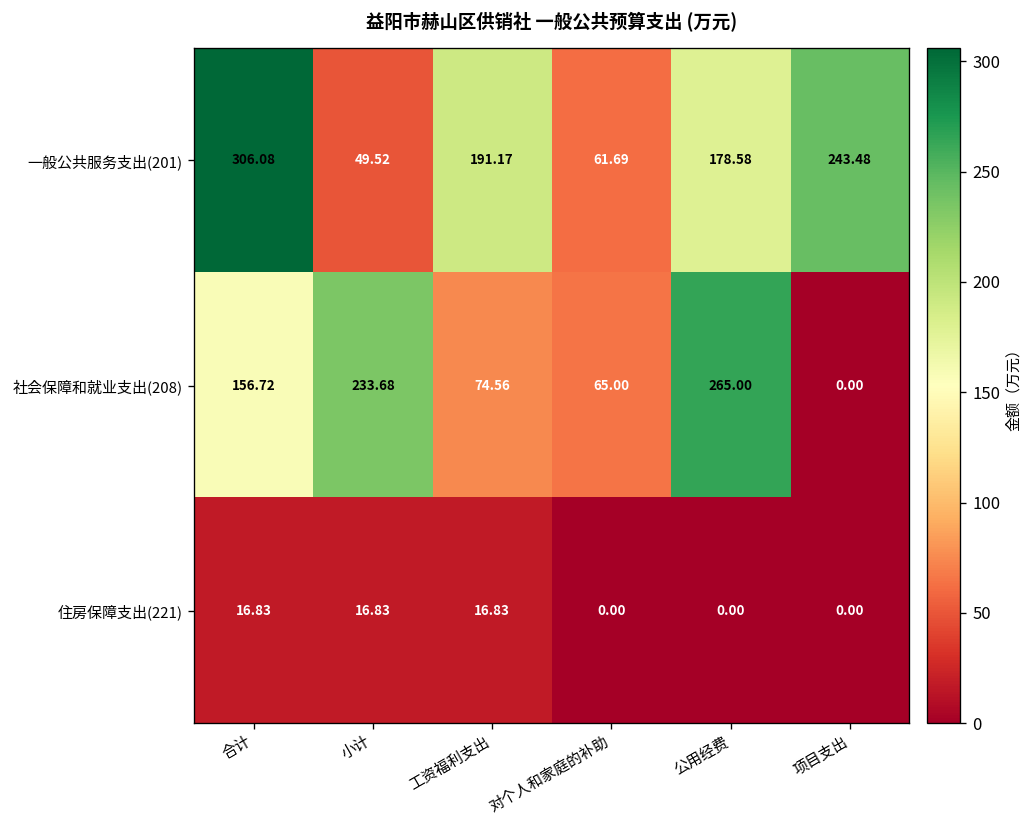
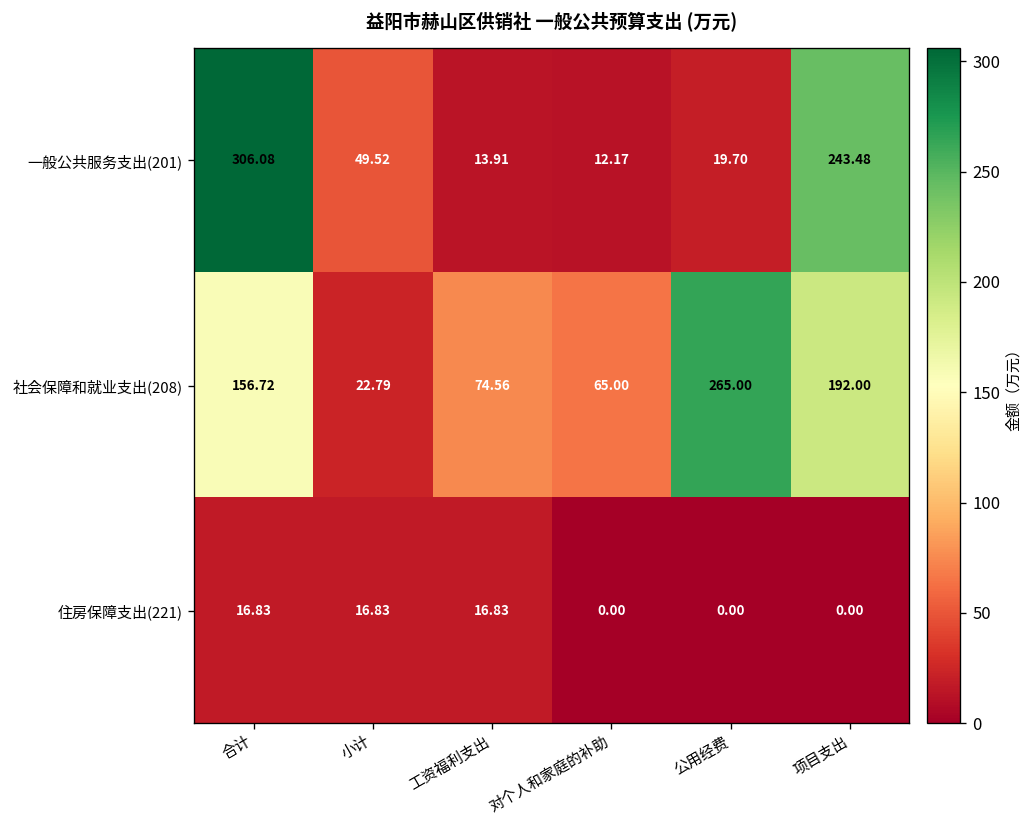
一般公共服务支出(201), 工资福利支出: 191.17 -> 13.91
一般公共服务支出(201), 对个人和家庭的补助: 61.69 -> 12.17
一般公共服务支出(201), 公用经费: 178.58 -> 19.70
社会保障和就业支出(208), 小计: 233.68 -> 22.79
社会保障和就业支出(208), 项目支出: 0.00 -> 192.00
